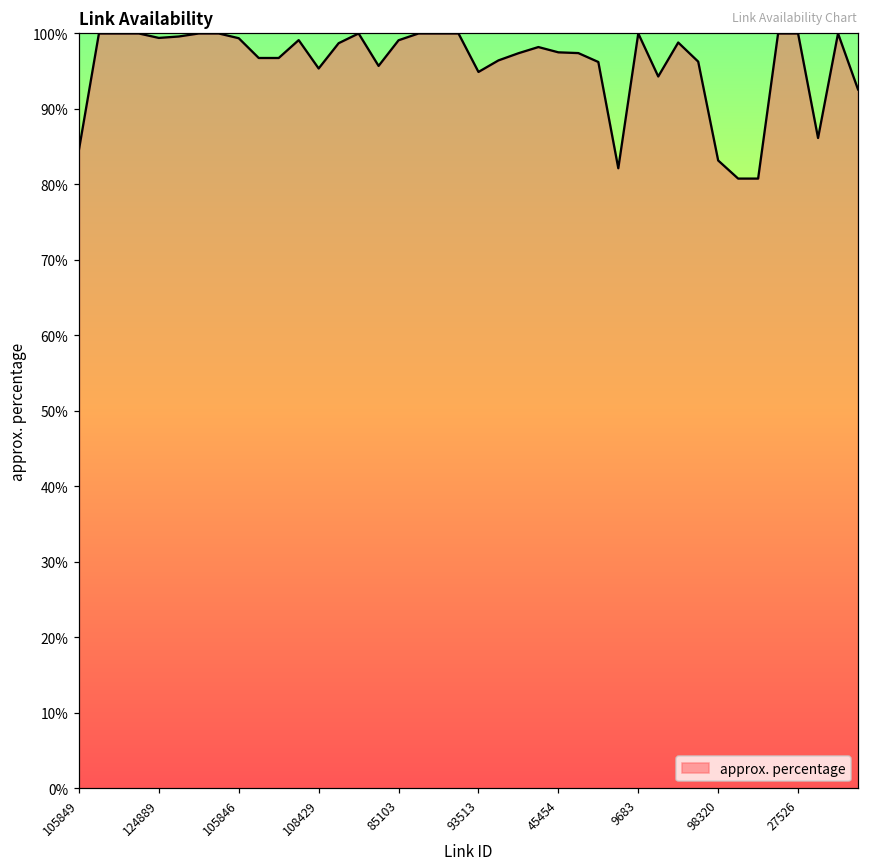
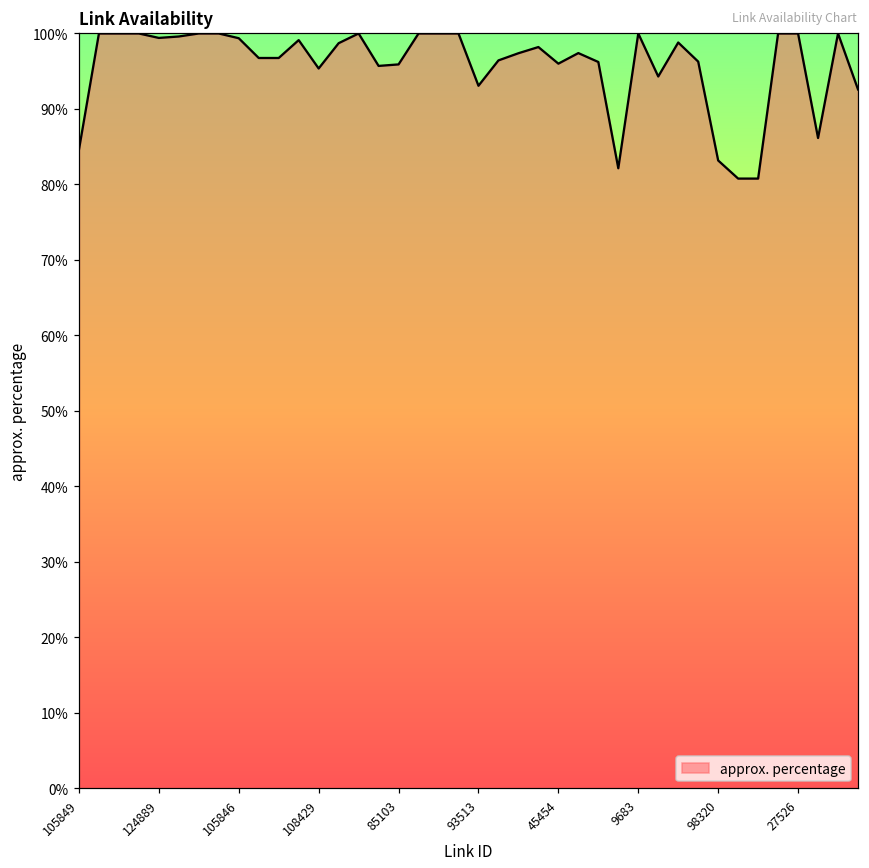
85103: 99% -> 96%
93513: 95% -> 93%
45454: 98% -> 96%
